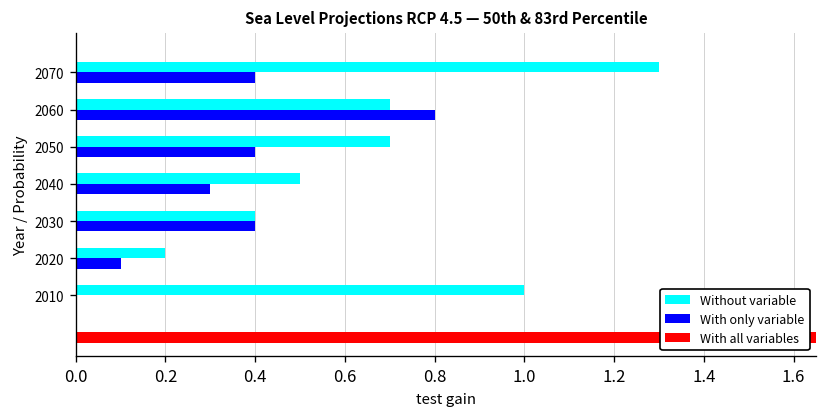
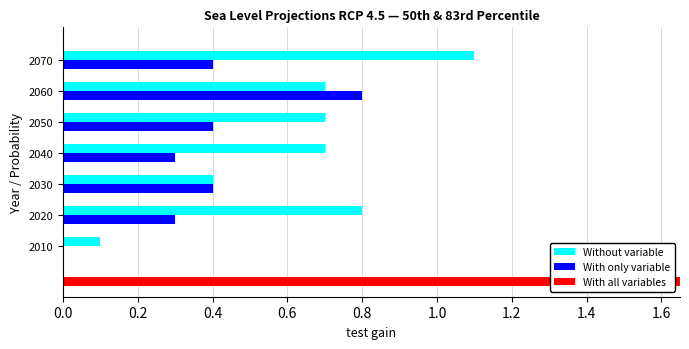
Without variable, 2070: 1.3 -> 1.1
Without variable, 2040: 0.5 -> 0.7
Without variable, 2020: 0.2 -> 0.8
With only variable, 2020: 0.1 -> 0.3
Without variable, 2010: 1.0 -> 0.1
